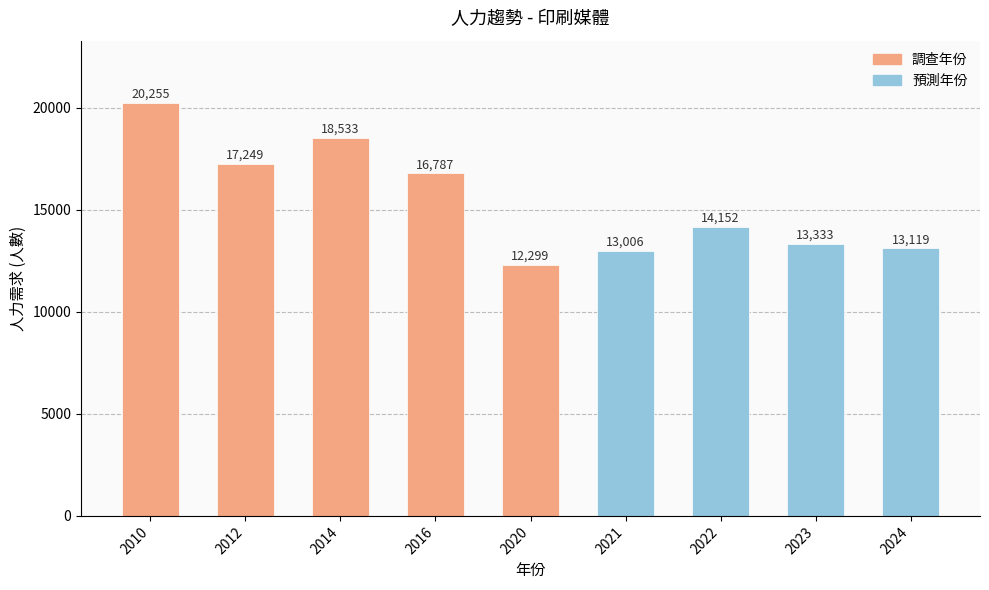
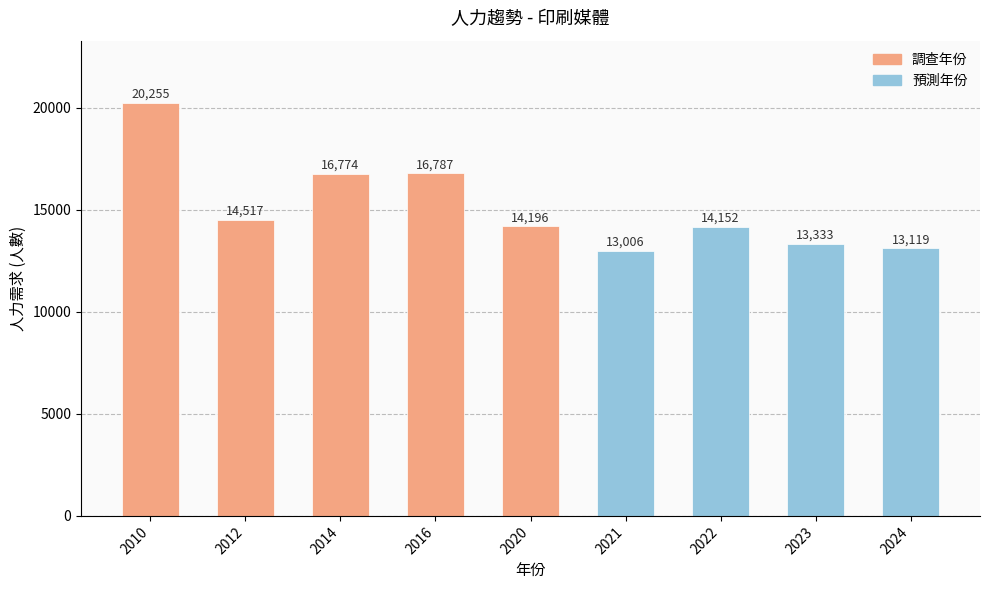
2012: 17,249 -> 14,517
2014: 18,533 -> 16,774
2020: 12,299 -> 14,196
